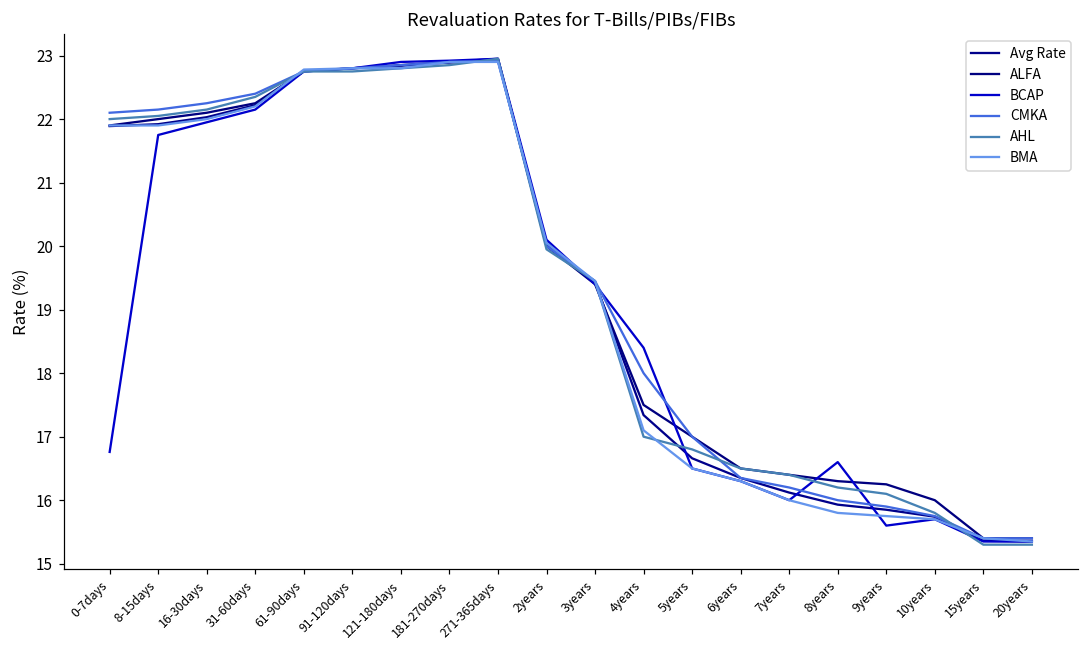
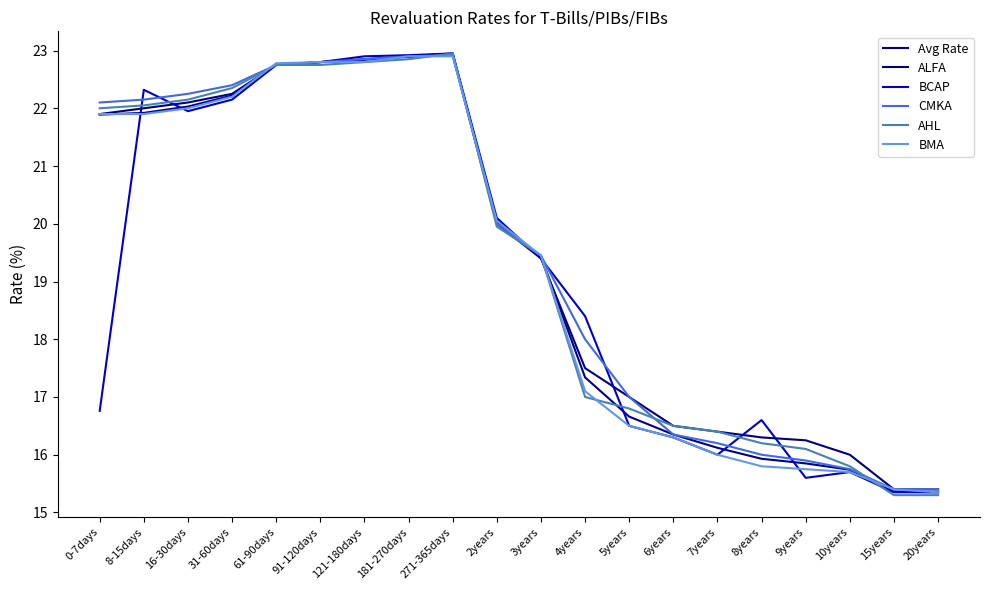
BCAP, 8-15days: 21.8 -> 22.3
